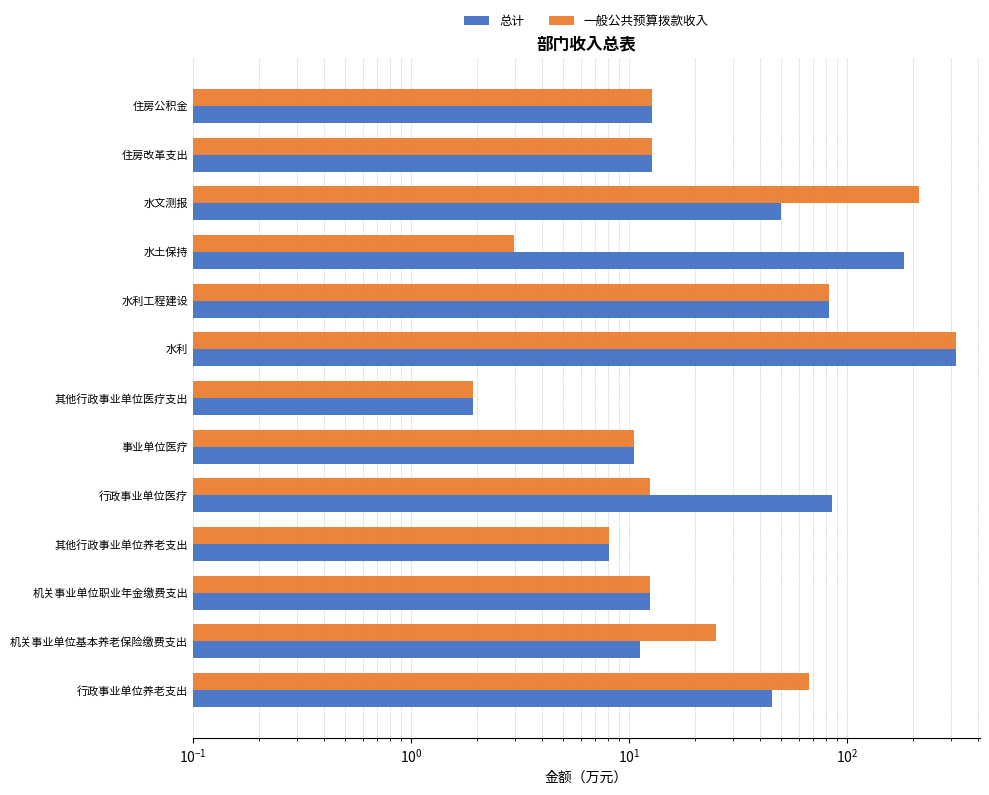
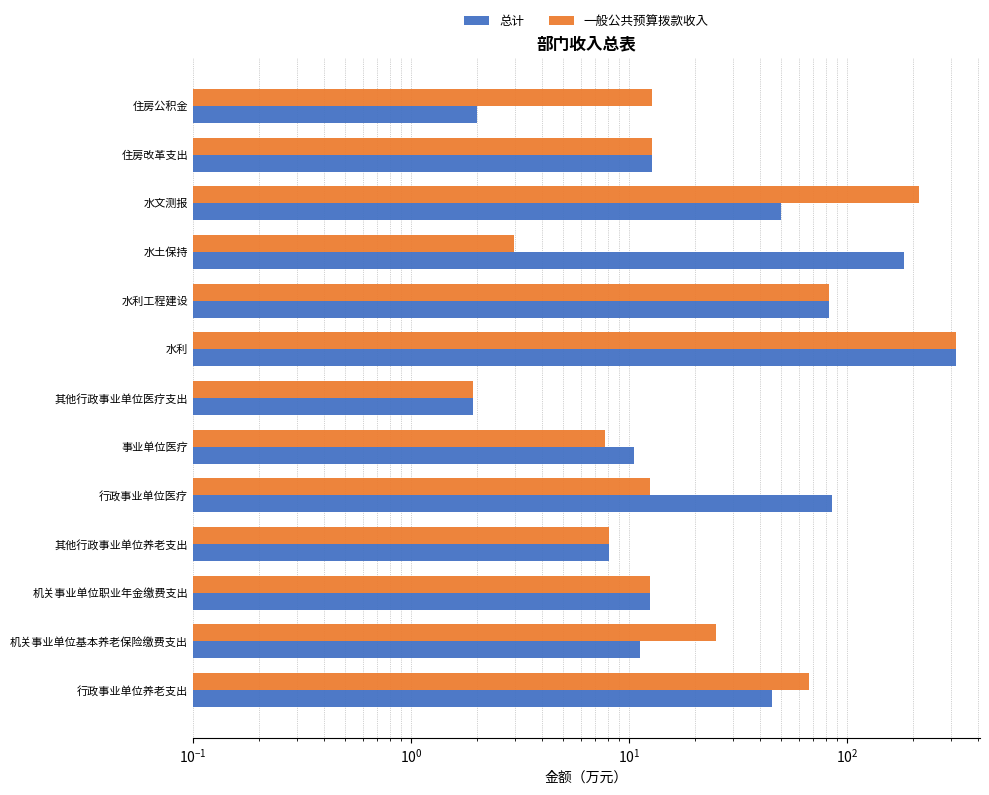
总计, 住房公积金: 13 -> 2.0
一般公共预算拨款收入, 事业单位医疗: 11 -> 7.7
